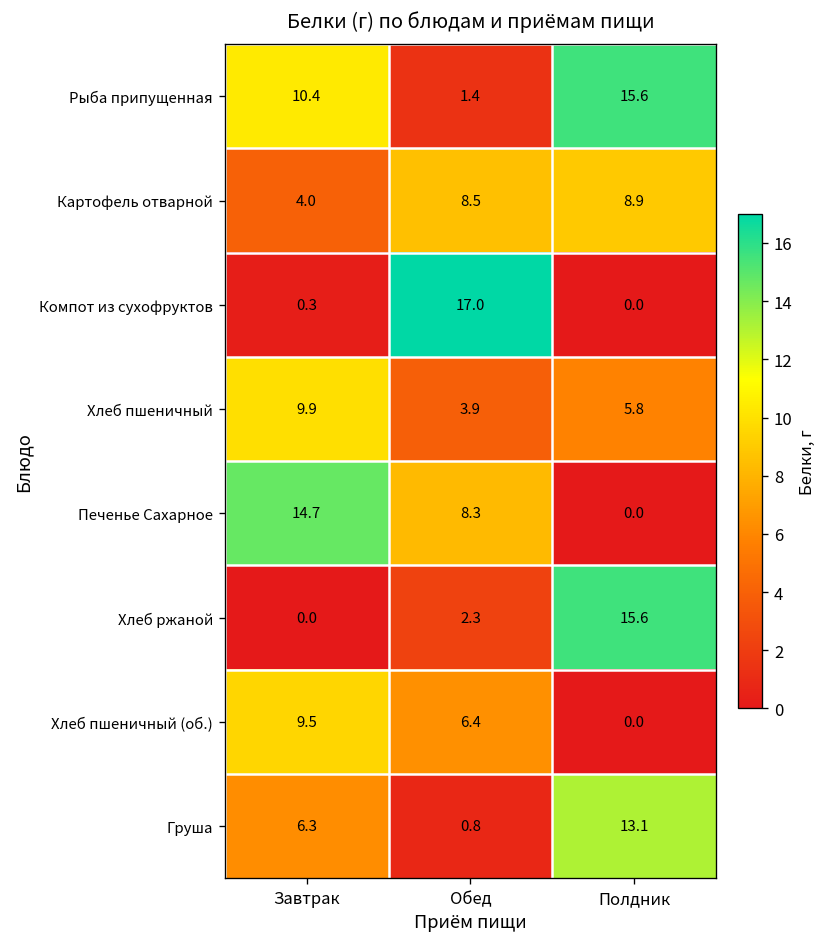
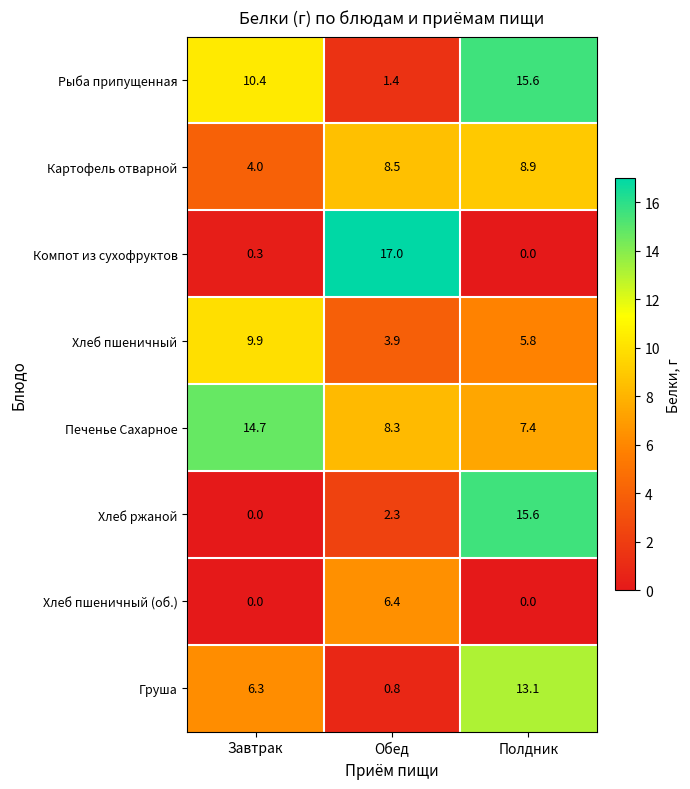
Печенье Сахарное, Полдник: 0.0 -> 7.4
Хлеб пшеничный (об.), Завтрак: 9.5 -> 0.0
